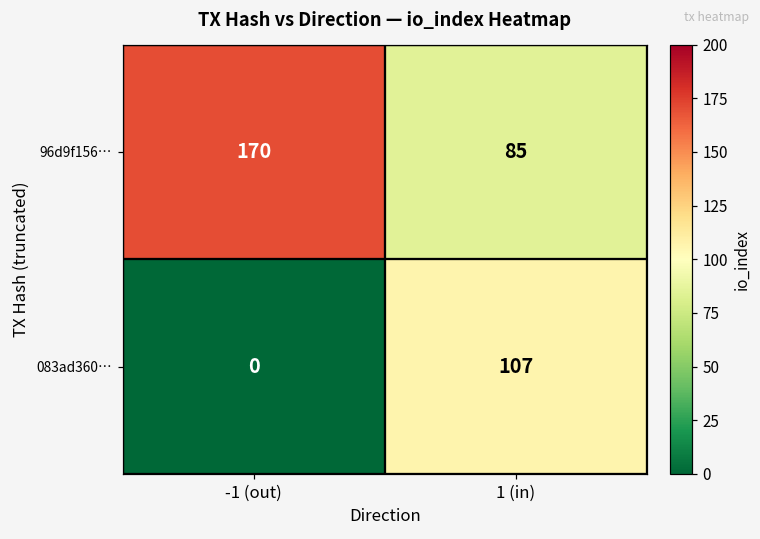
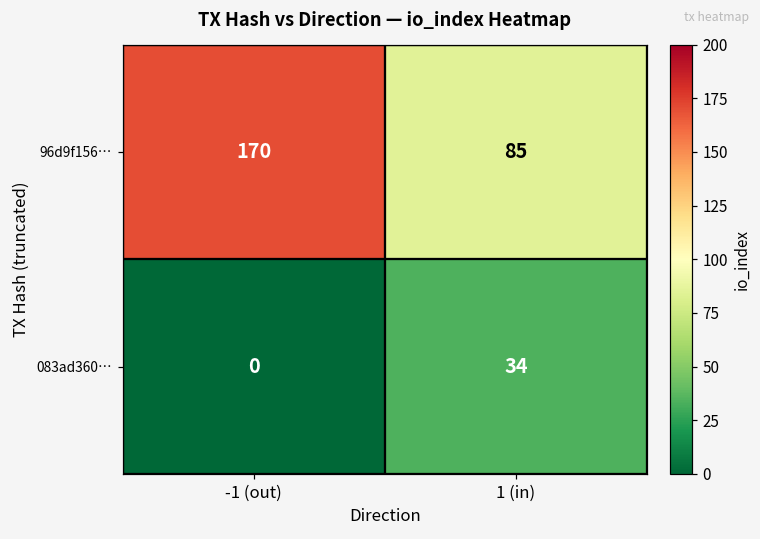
083ad360…, 1 (in): 107 -> 34
